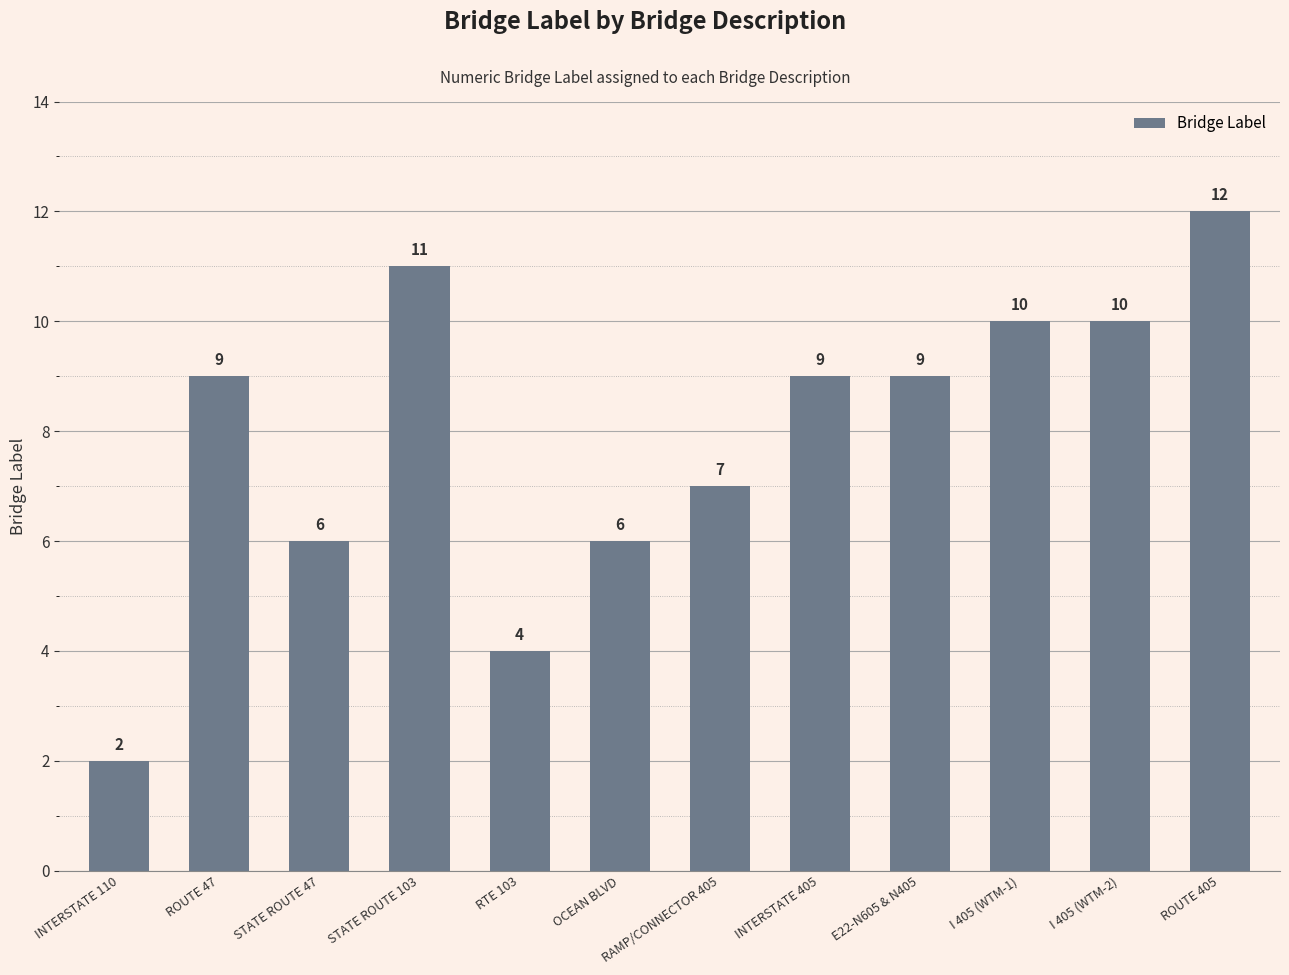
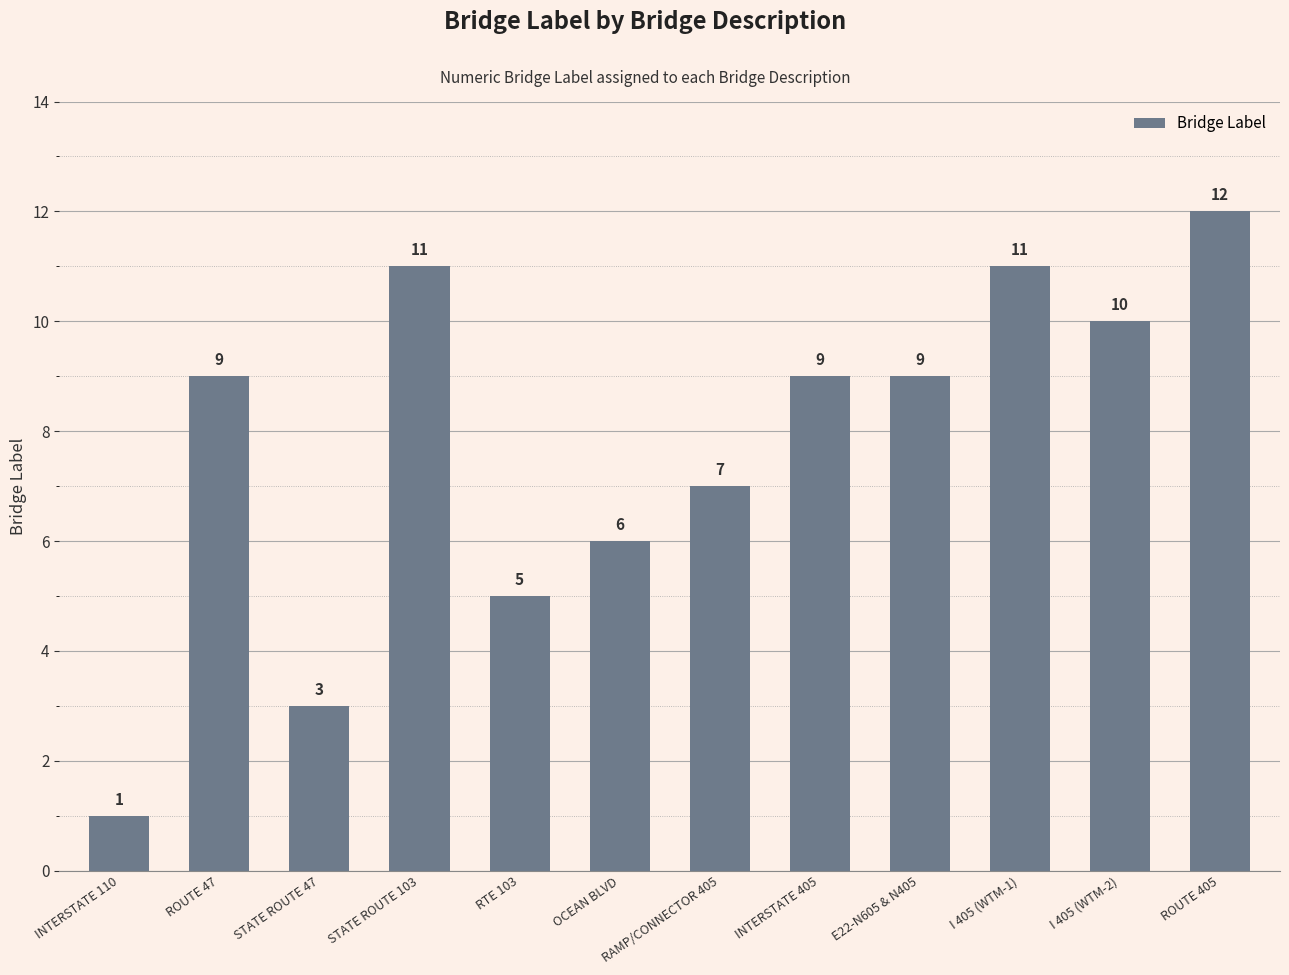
INTERSTATE 110: 2 -> 1
STATE ROUTE 47: 6 -> 3
RTE 103: 4 -> 5
I 405 (WTM-1): 10 -> 11
